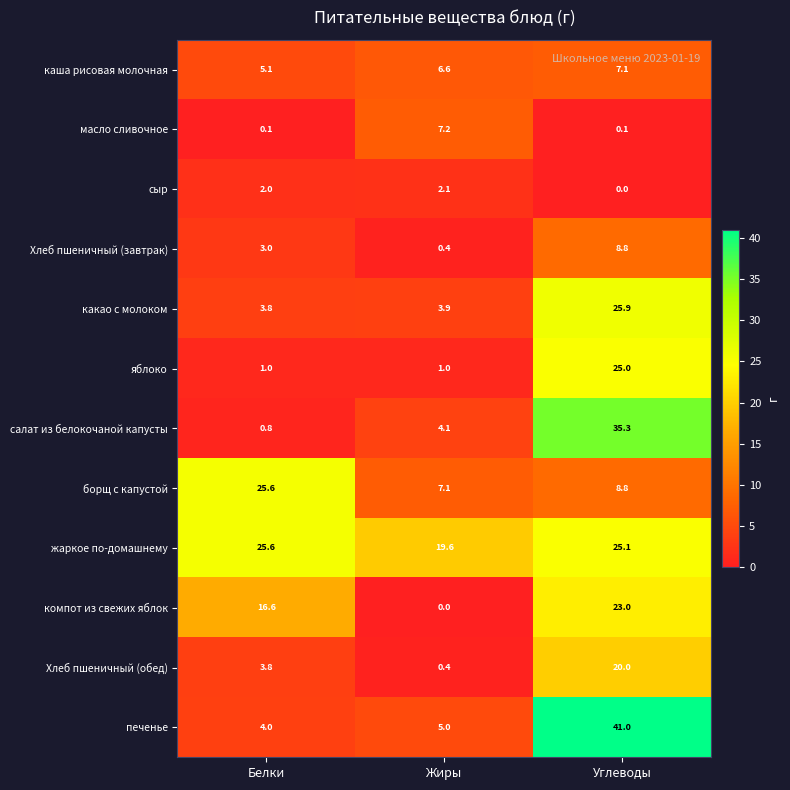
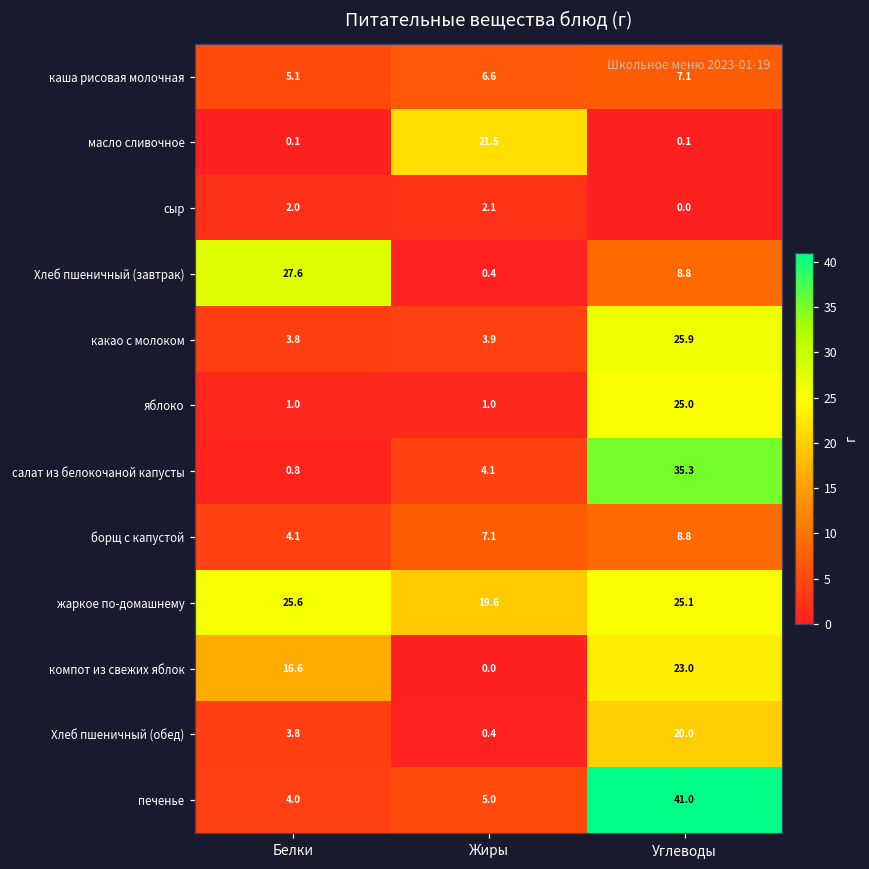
масло сливочное, Жиры: 7.2 -> 21.5
Хлеб пшеничный (завтрак), Белки: 3.0 -> 27.6
борщ с капустой, Белки: 25.6 -> 4.1
